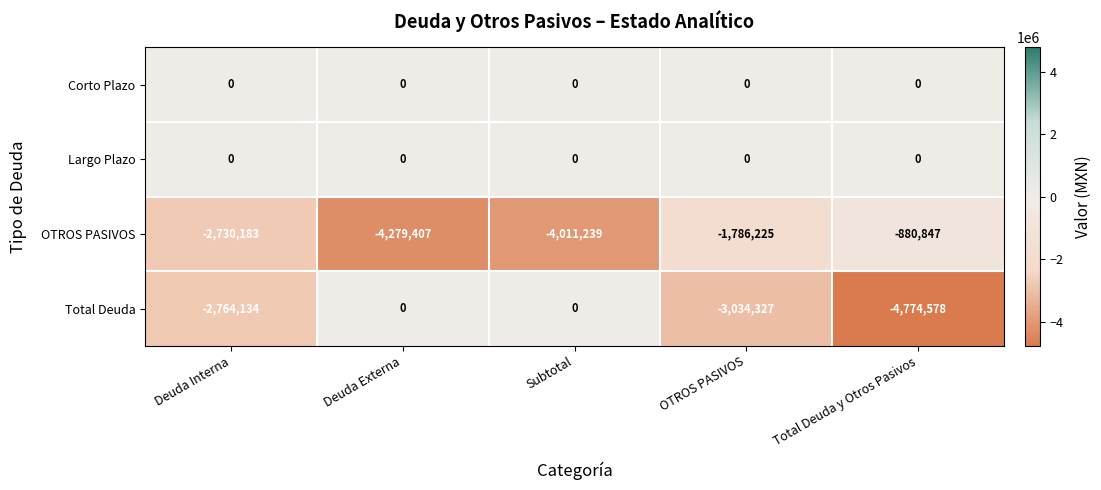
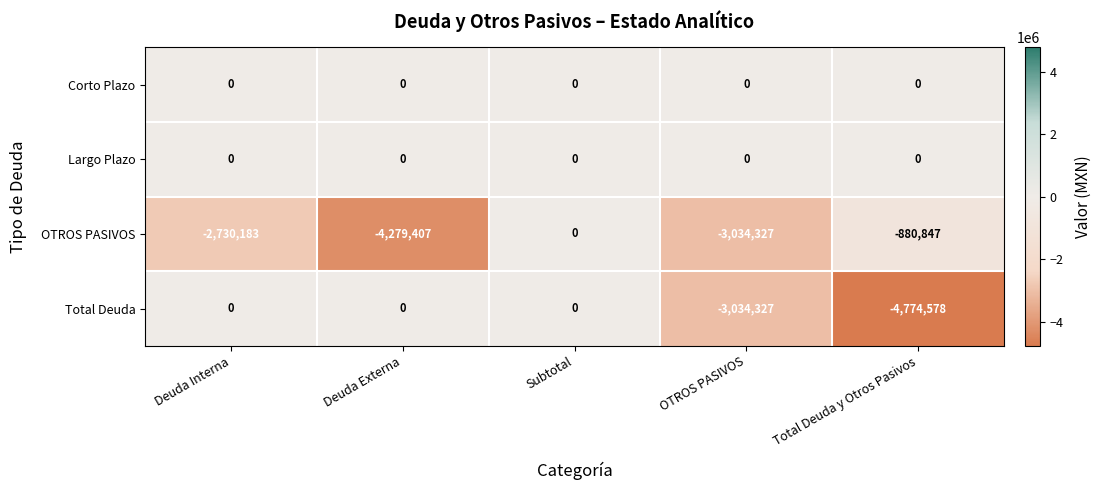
OTROS PASIVOS, Subtotal: -4,011,239 -> 0
OTROS PASIVOS, OTROS PASIVOS: -1,786,225 -> -3,034,327
Total Deuda, Deuda Interna: -2,764,134 -> 0
